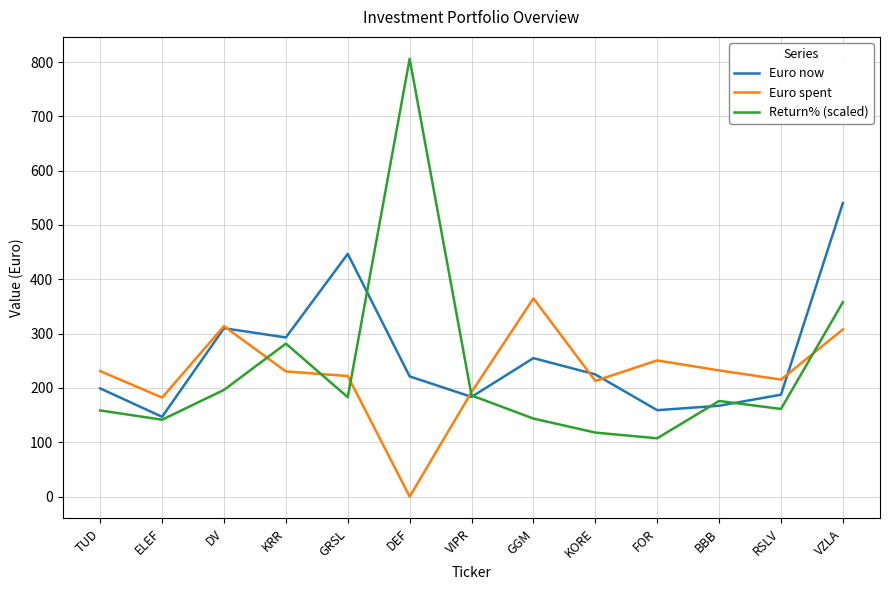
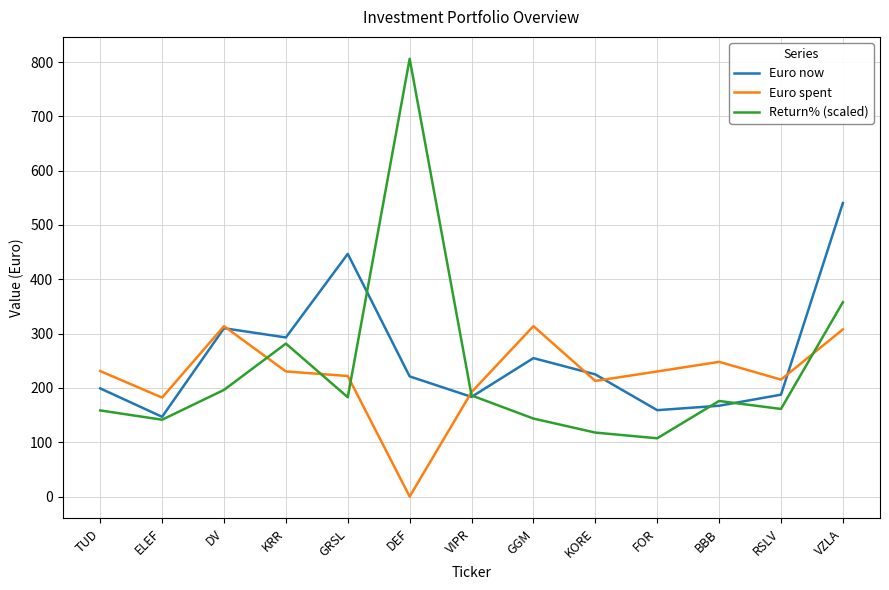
Euro spent, GGM: 360 -> 310
Euro spent, FOR: 250 -> 230
Euro spent, BBB: 230 -> 250
